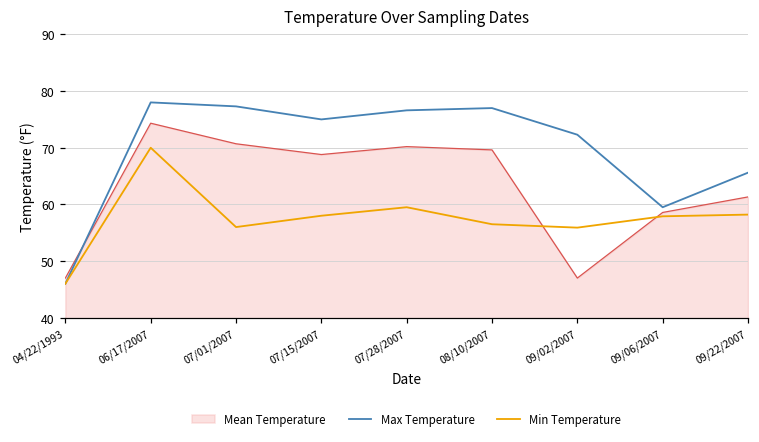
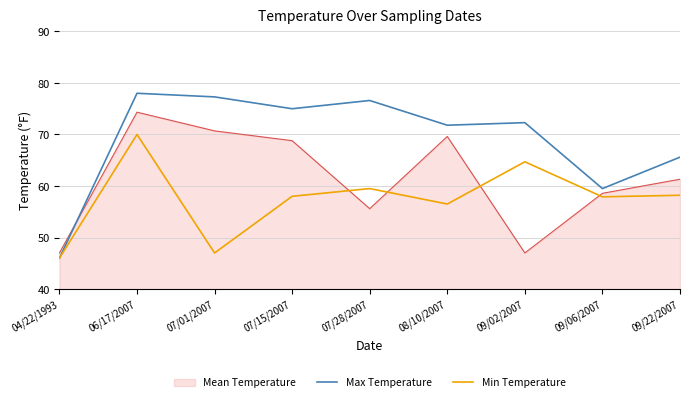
Min Temperature, 07/01/2007: 56 -> 47
Mean Temperature, 07/28/2007: 70 -> 56
Max Temperature, 08/10/2007: 77 -> 72
Min Temperature, 09/02/2007: 56 -> 65
